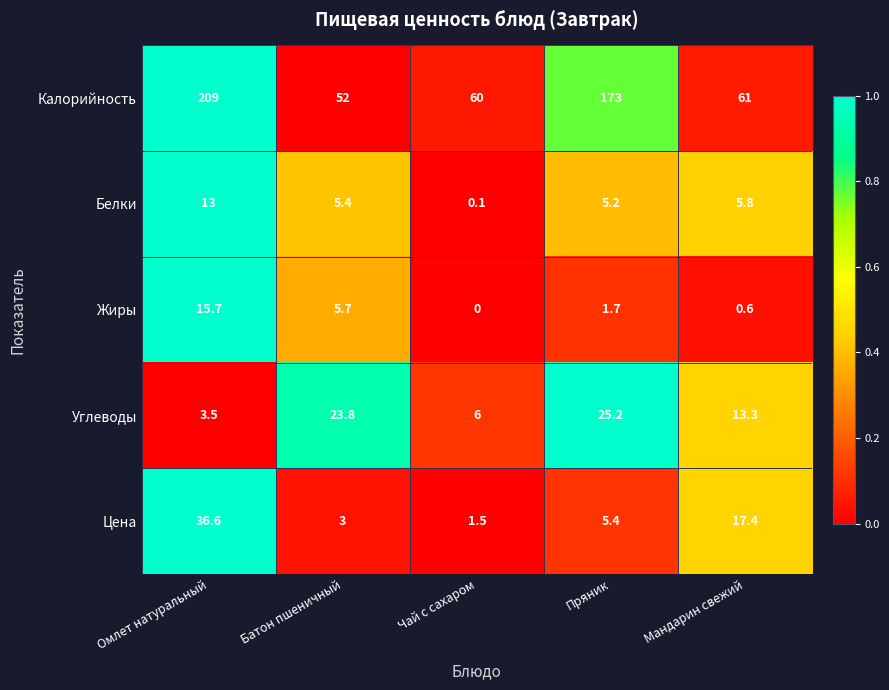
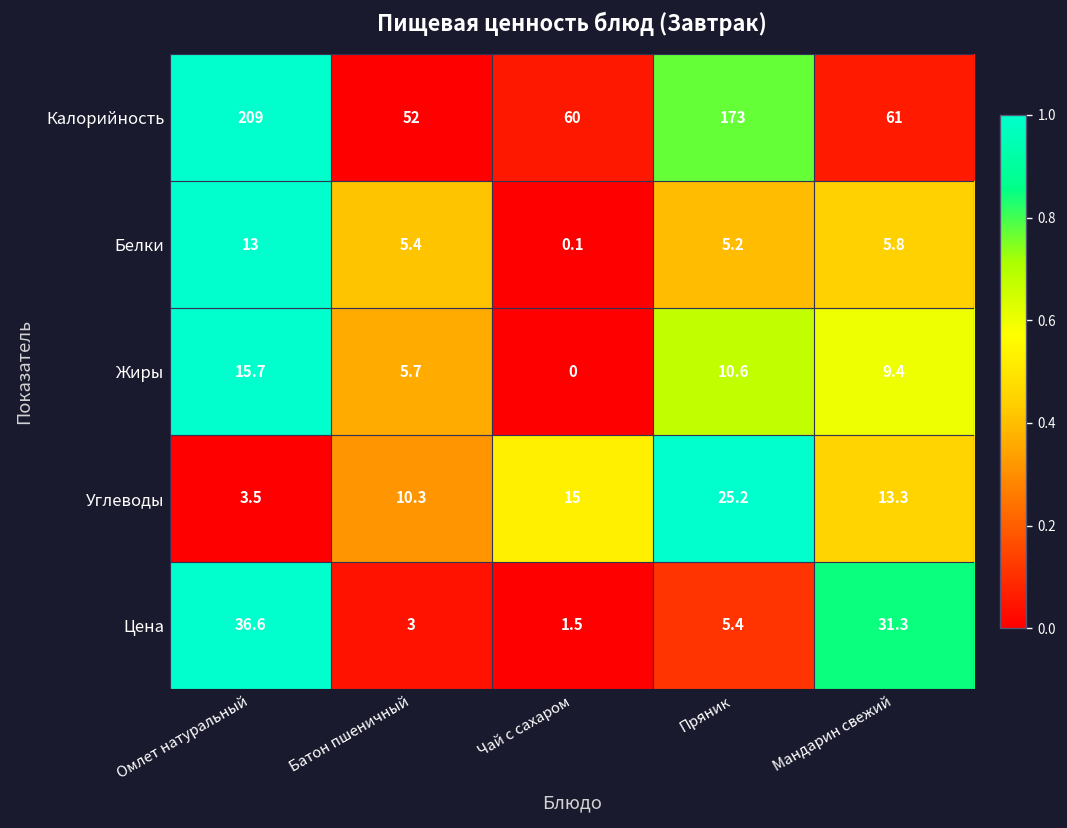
Жиры, Пряник: 1.7 -> 10.6
Жиры, Мандарин свежий: 0.6 -> 9.4
Углеводы, Батон пшеничный: 23.8 -> 10.3
Углеводы, Чай с сахаром: 6 -> 15
Цена, Мандарин свежий: 17.4 -> 31.3
